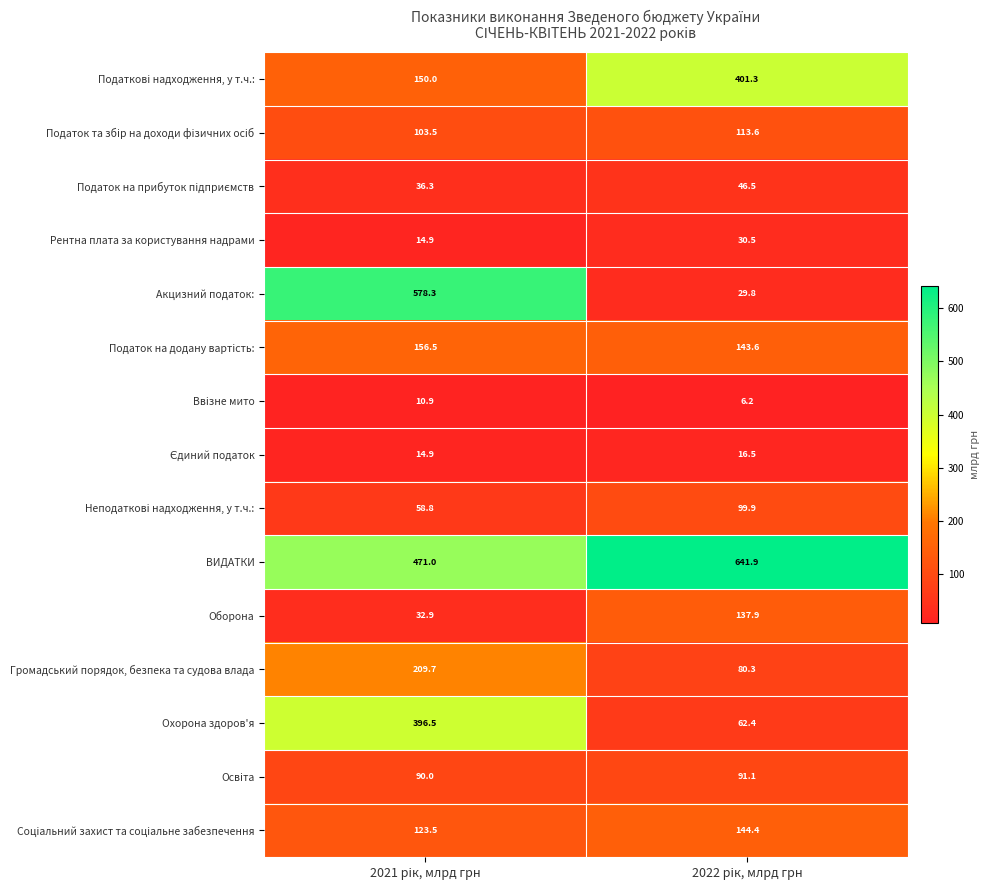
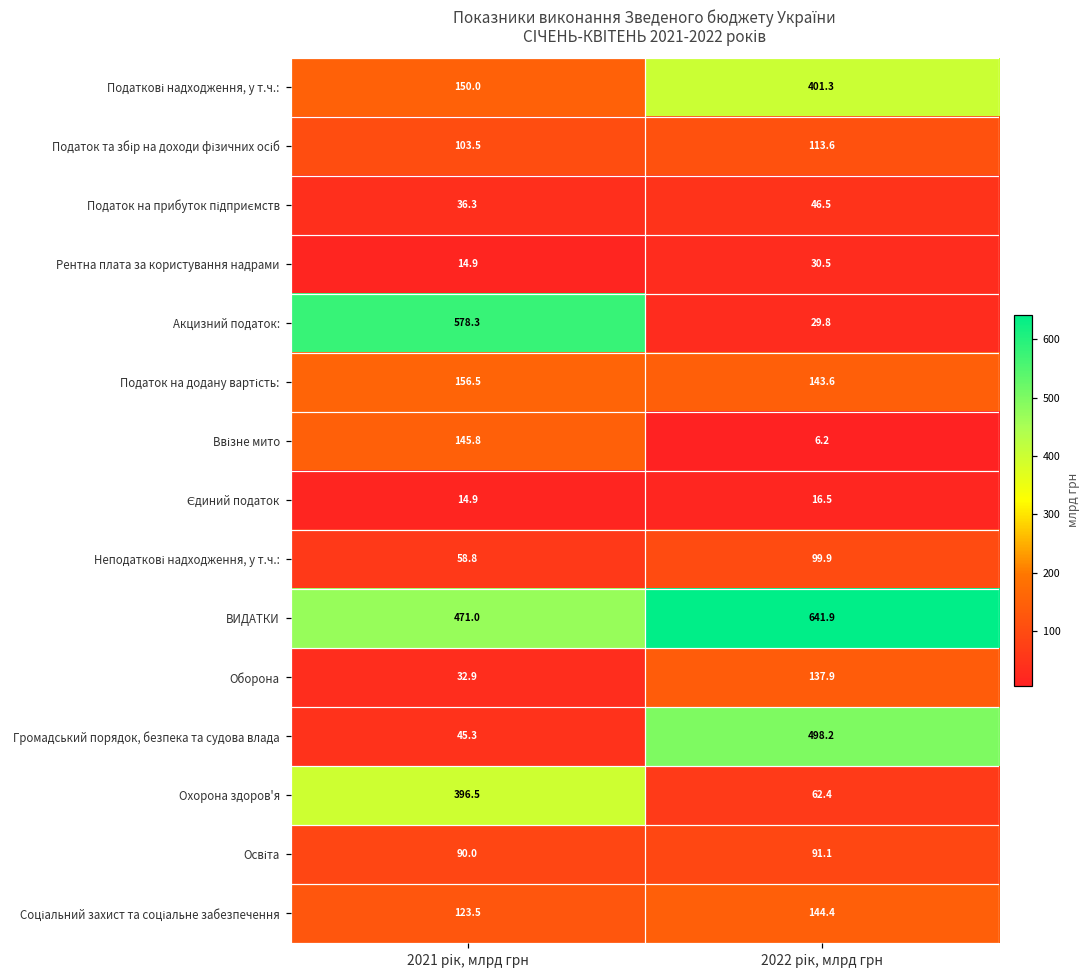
Ввізне мито, 2021 рік, млрд грн: 10.9 -> 145.8
Громадський порядок, безпека та судова влада, 2021 рік, млрд грн: 209.7 -> 45.3
Громадський порядок, безпека та судова влада, 2022 рік, млрд грн: 80.3 -> 498.2
